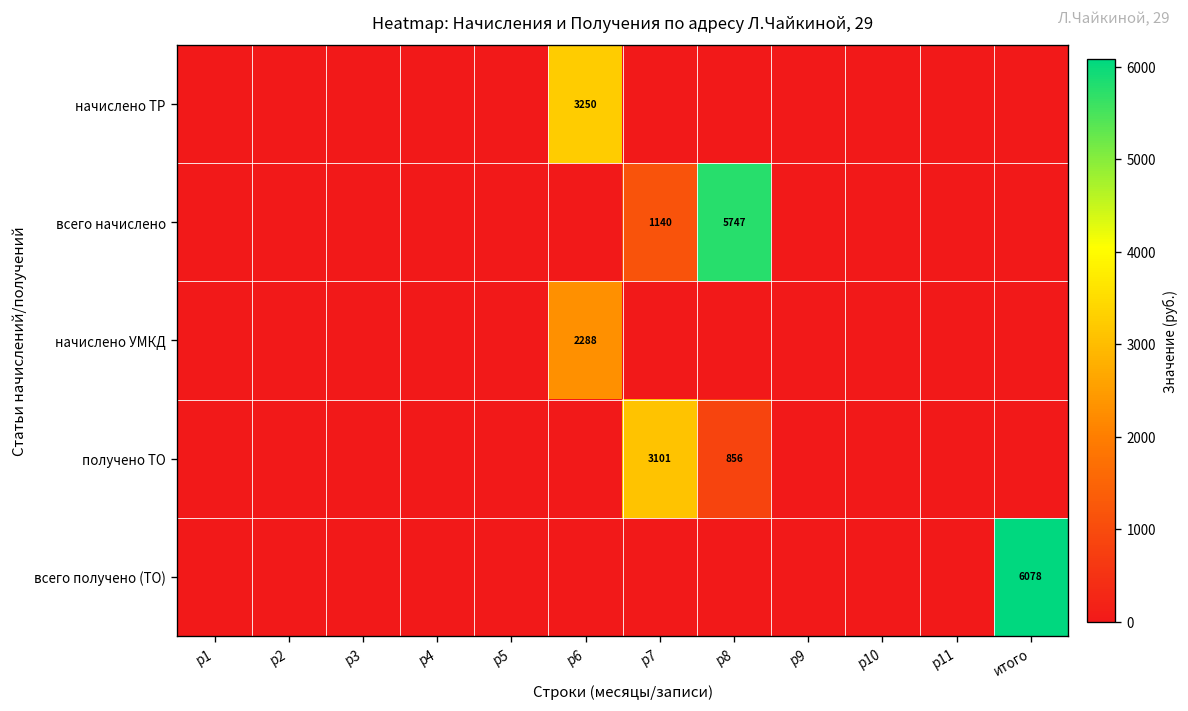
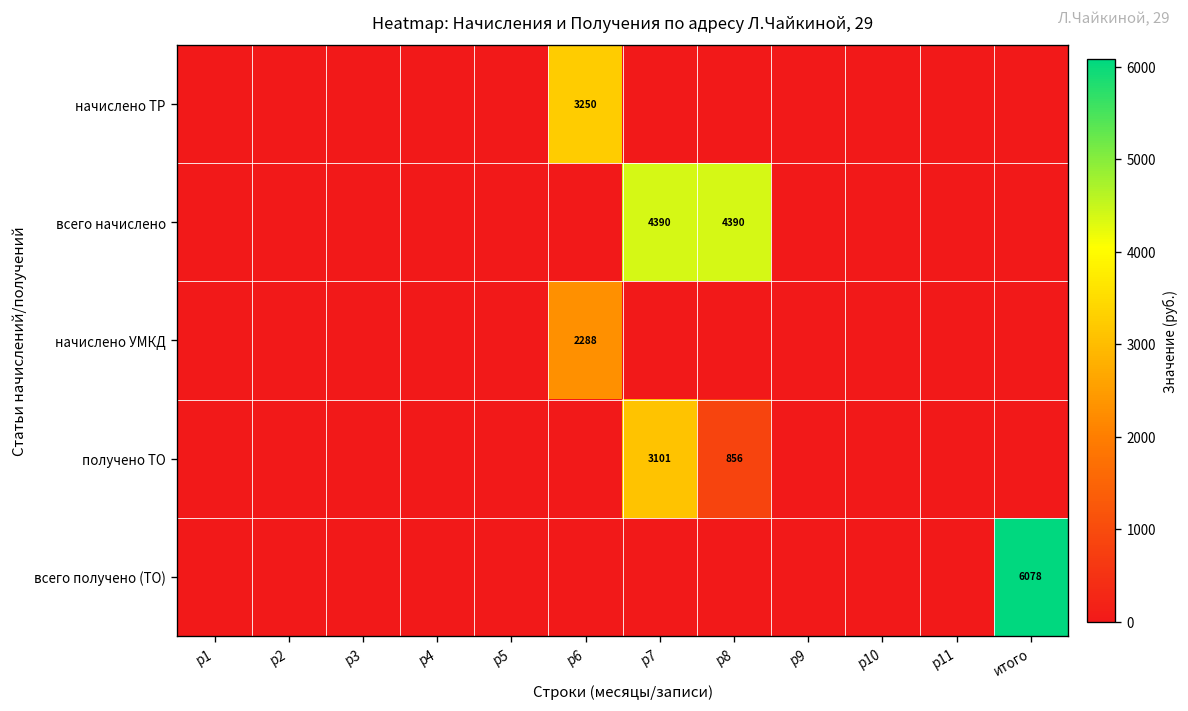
всего начислено, р7: 1140 -> 4390
всего начислено, р8: 5747 -> 4390
